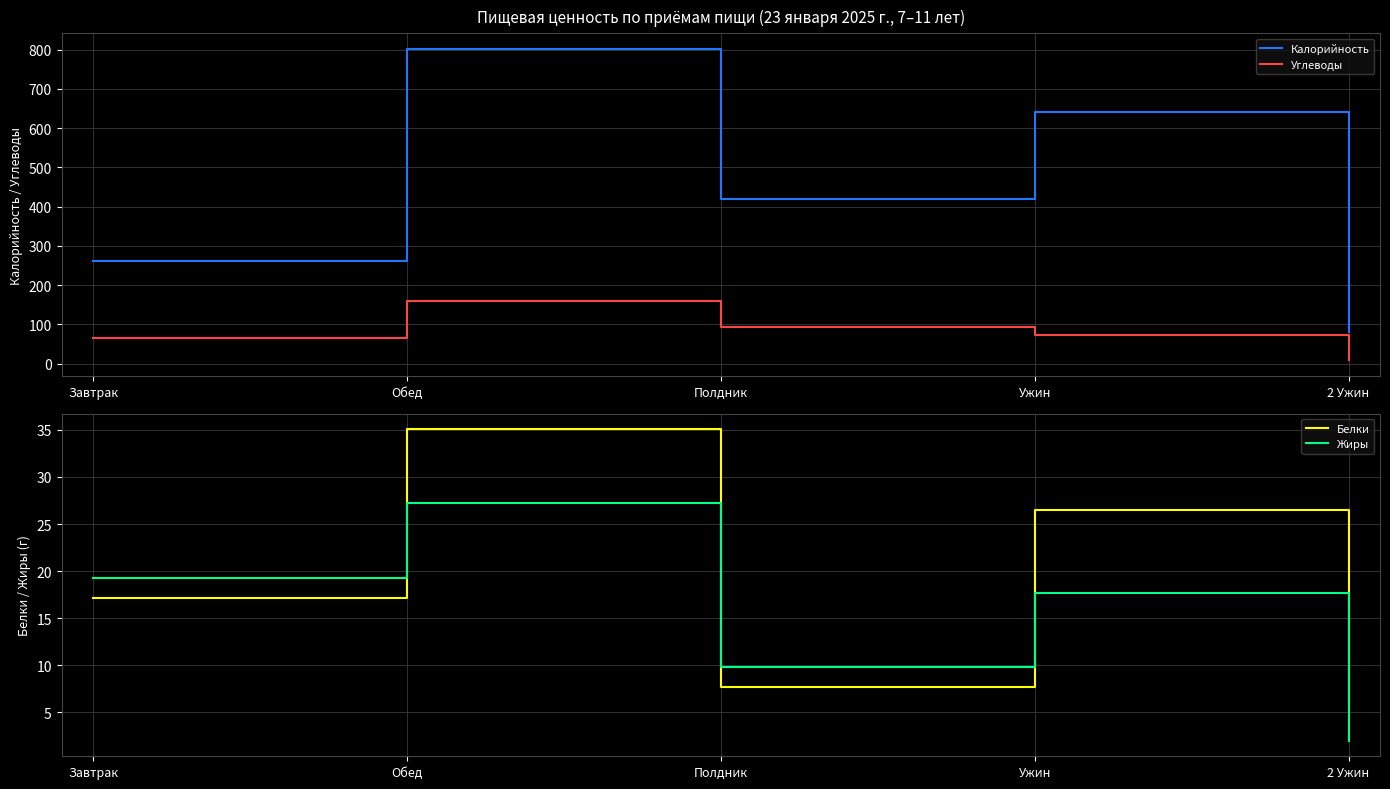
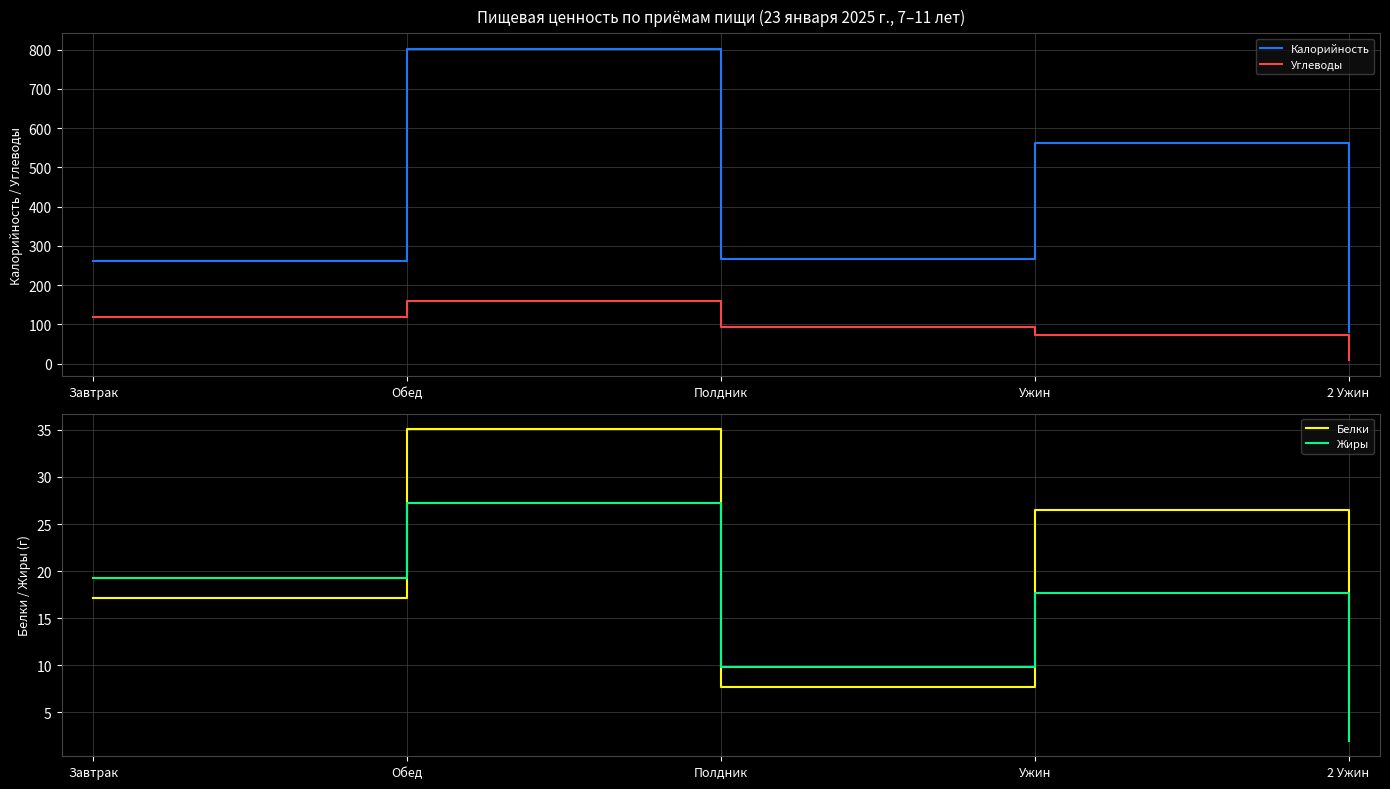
Пищевая ценность по приёмам пищи (23 января 2025 г., 7–11 лет), Углеводы, Завтрак: 70 -> 120
Пищевая ценность по приёмам пищи (23 января 2025 г., 7–11 лет), Калорийность, Полдник: 420 -> 270
Пищевая ценность по приёмам пищи (23 января 2025 г., 7–11 лет), Калорийность, Ужин: 640 -> 560
